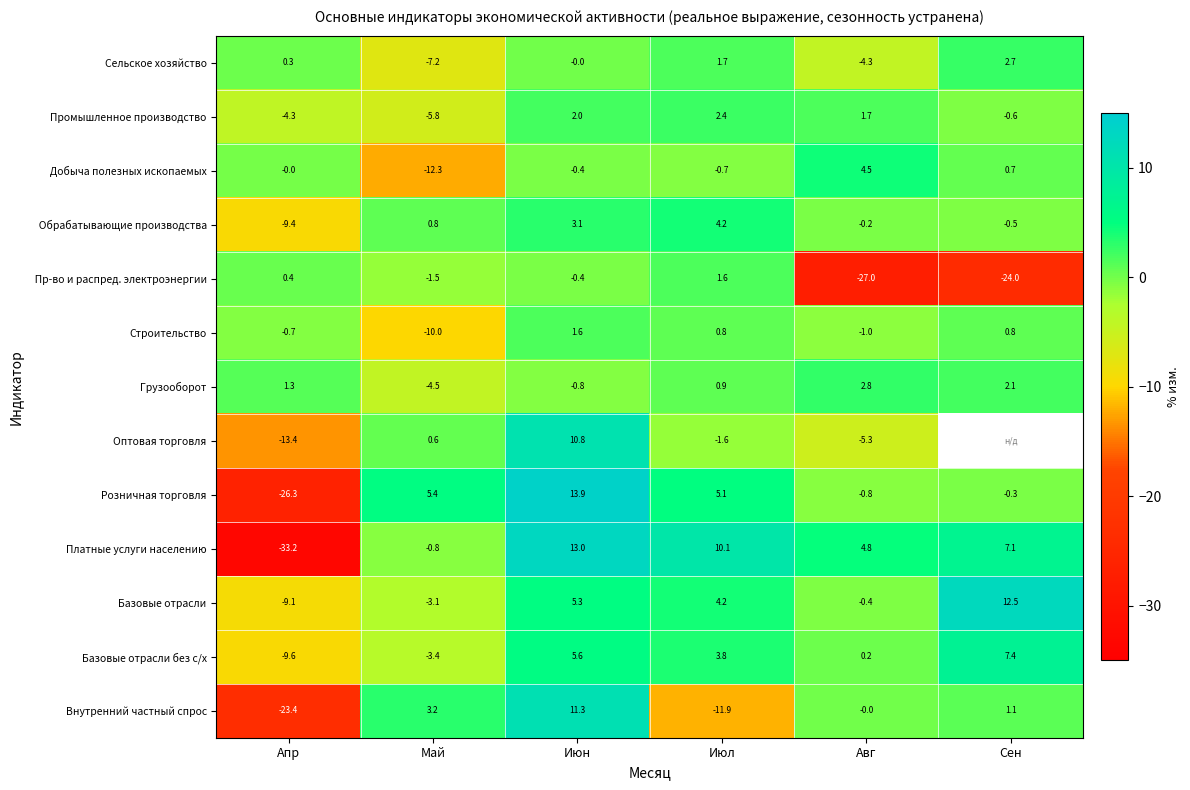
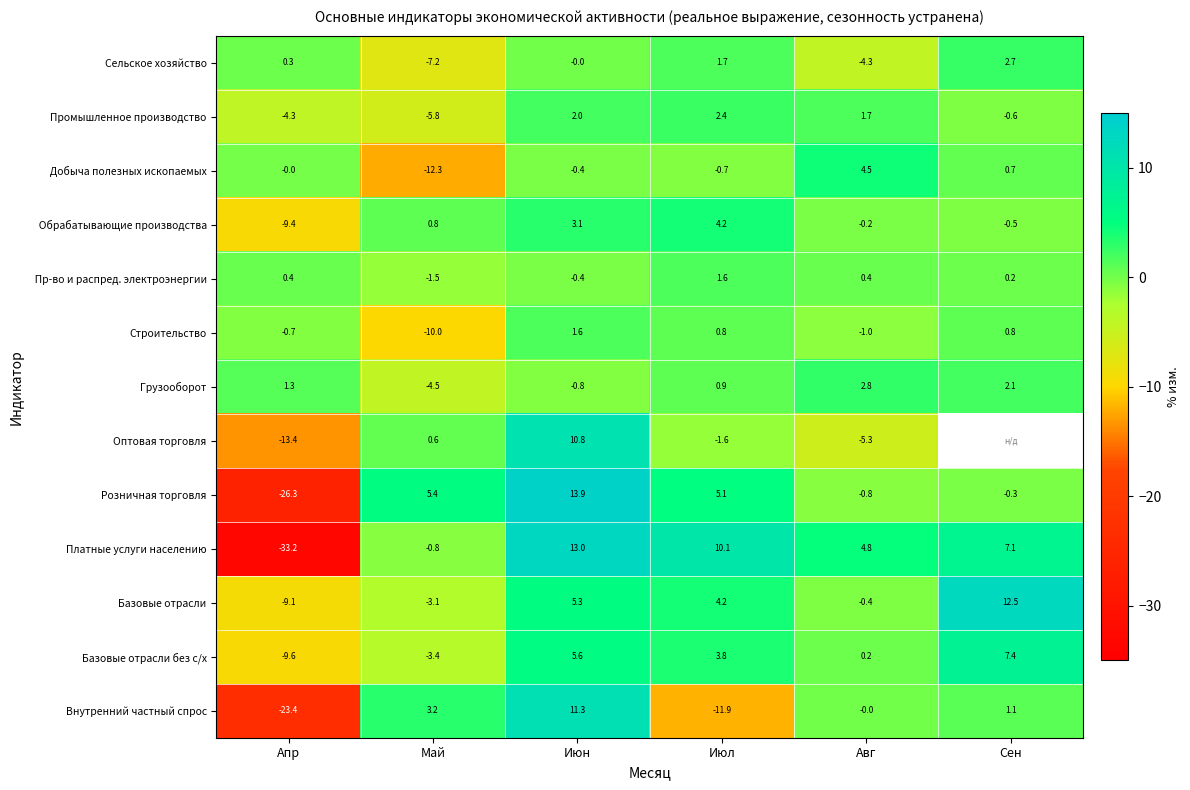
Пр-во и распред. электроэнергии, Авг: -27.0 -> 0.4
Пр-во и распред. электроэнергии, Сен: -24.0 -> 0.2
